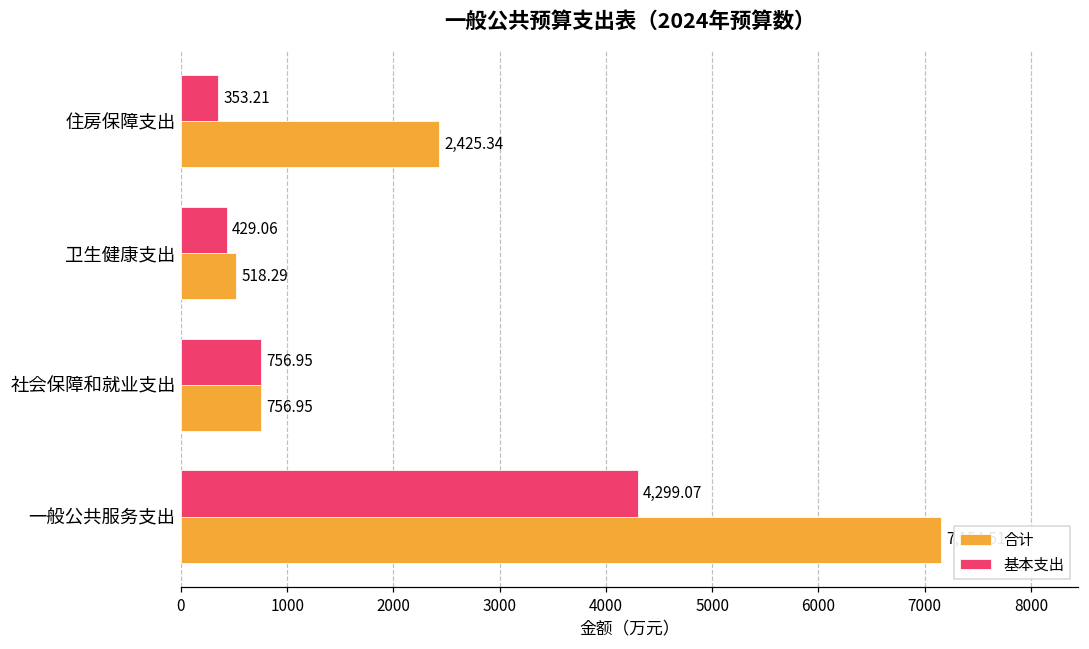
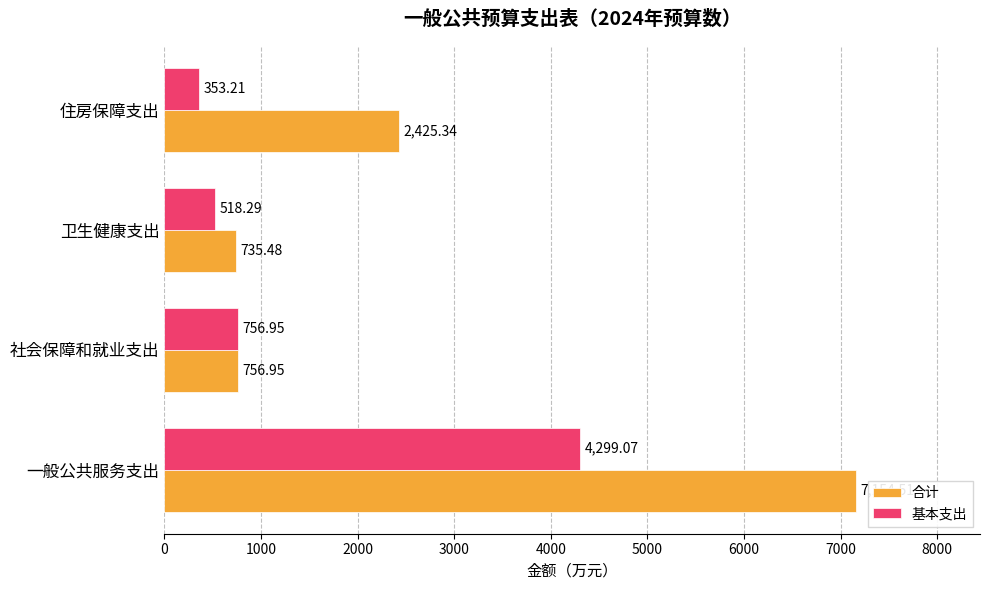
基本支出, 卫生健康支出: 429.06 -> 518.29
合计, 卫生健康支出: 518.29 -> 735.48
